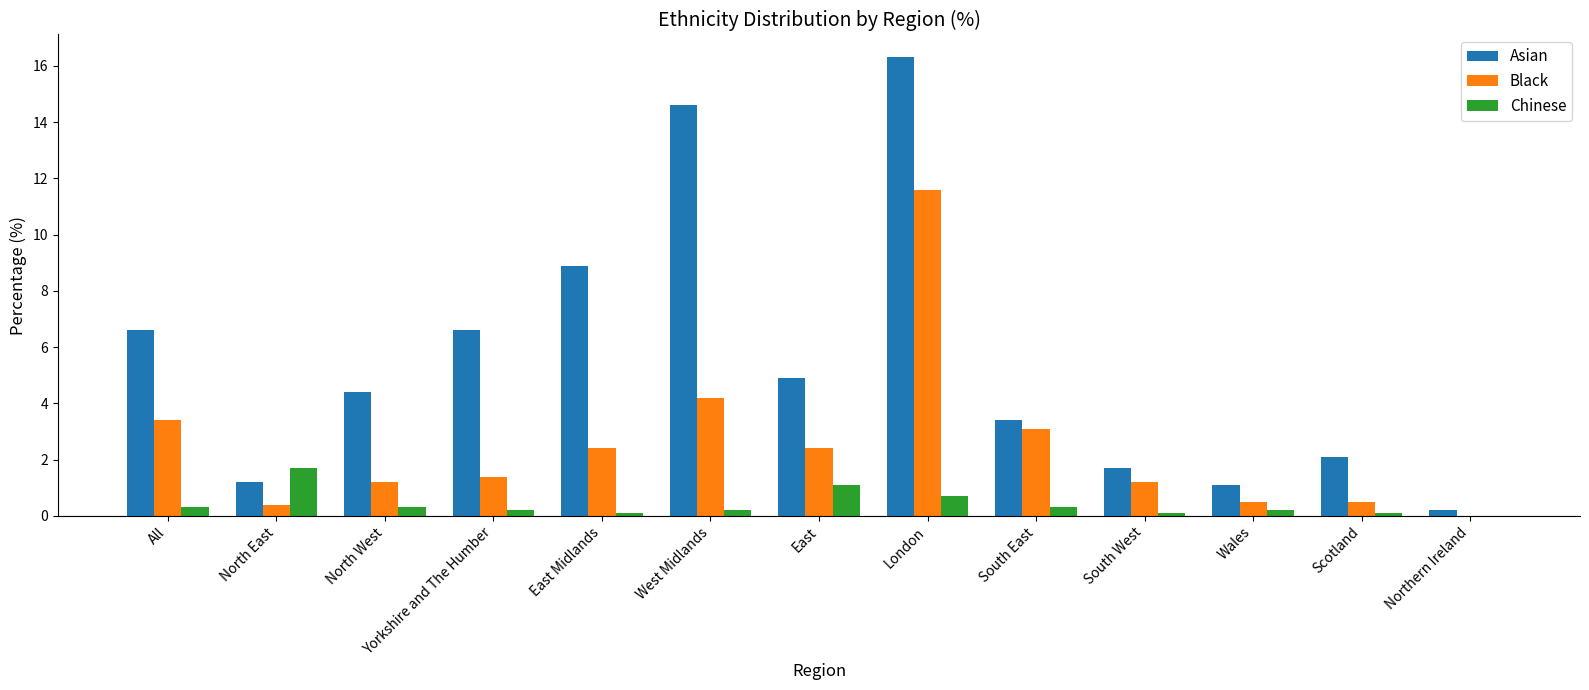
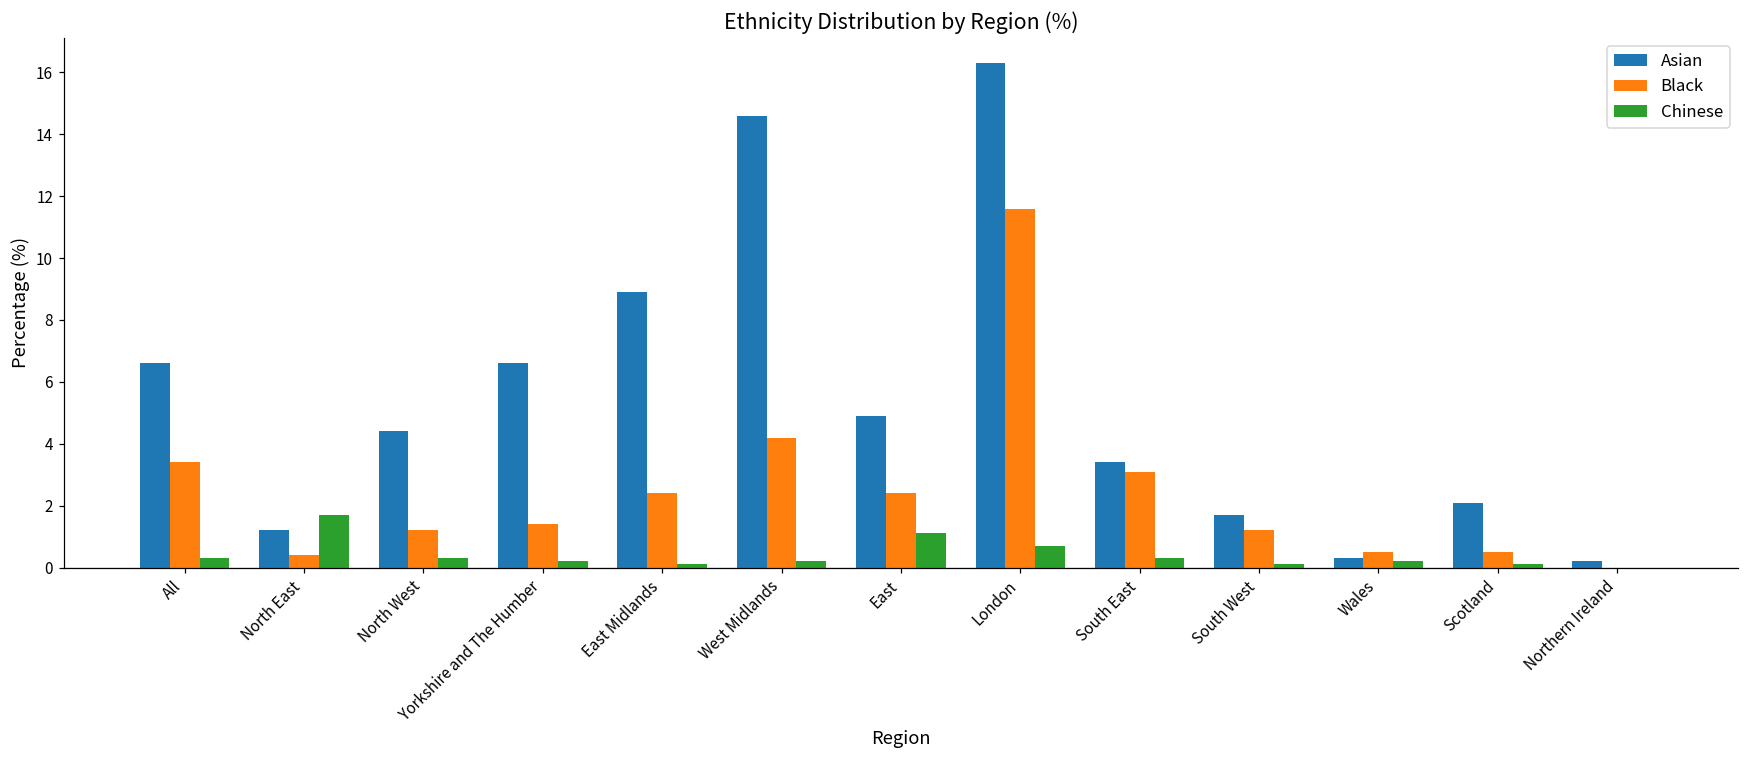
Asian, Wales: 1.1 -> 0.3
